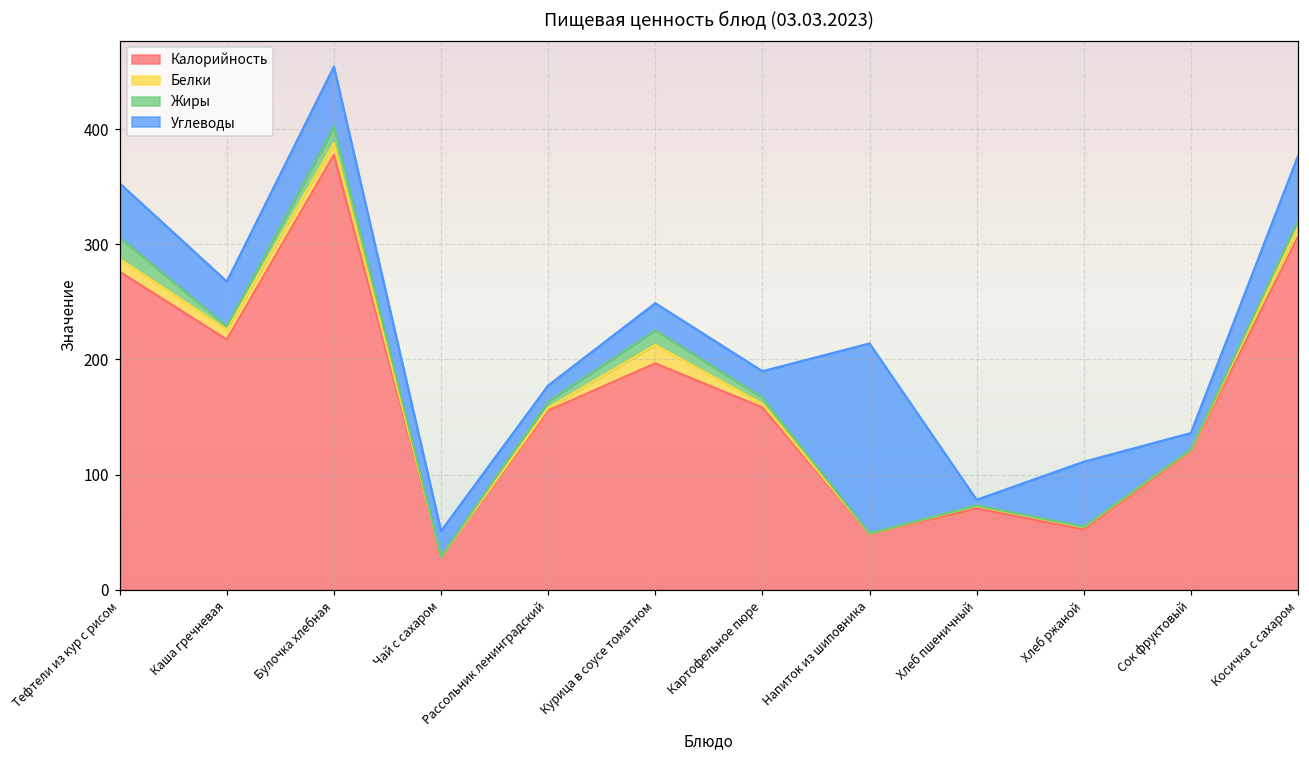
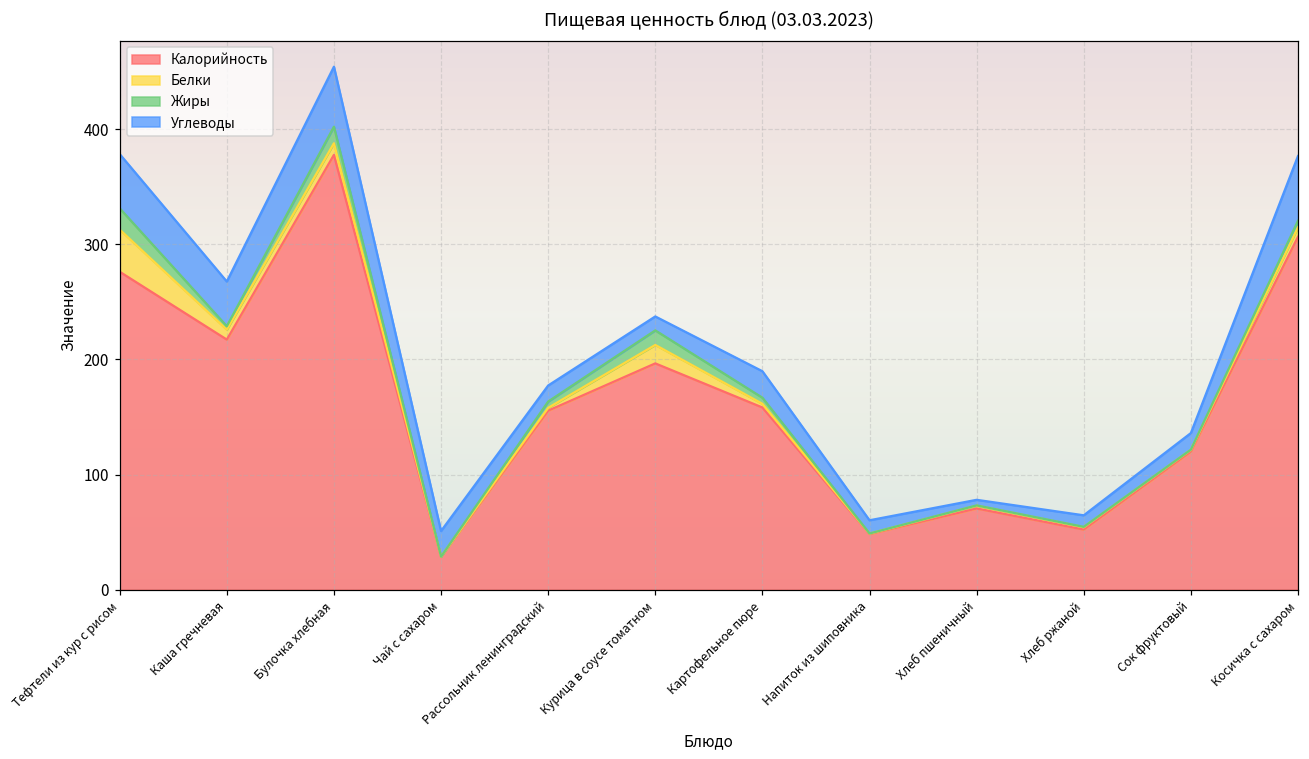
Белки, Тефтели из кур с рисом: 11 -> 37
Углеводы, Курица в соусе томатном: 24 -> 12
Углеводы, Напиток из шиповника: 165 -> 11
Углеводы, Хлеб ржаной: 57 -> 10
